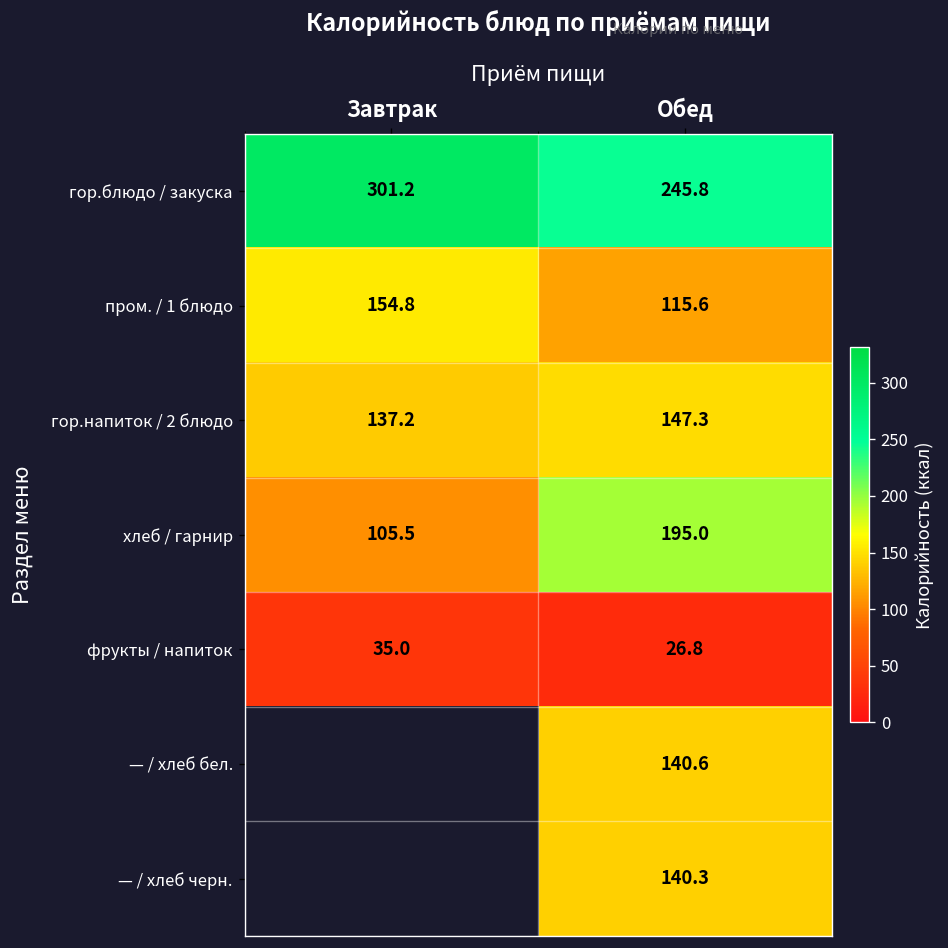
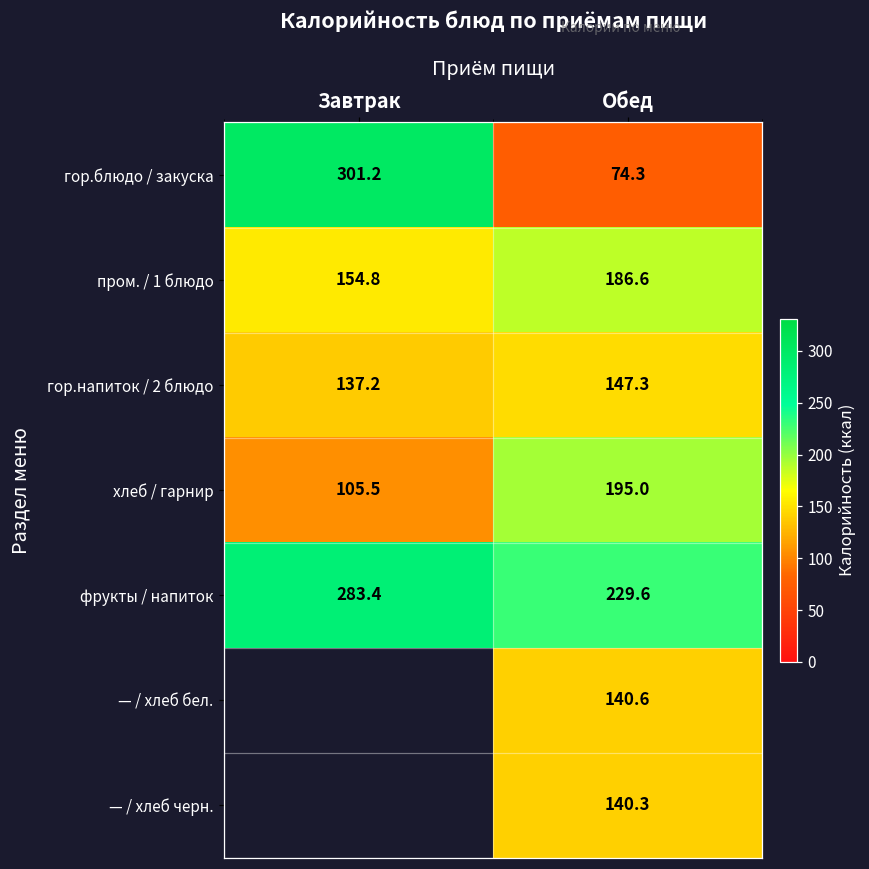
гор.блюдо / закуска, Обед: 245.8 -> 74.3
пром. / 1 блюдо, Обед: 115.6 -> 186.6
фрукты / напиток, Завтрак: 35.0 -> 283.4
фрукты / напиток, Обед: 26.8 -> 229.6
